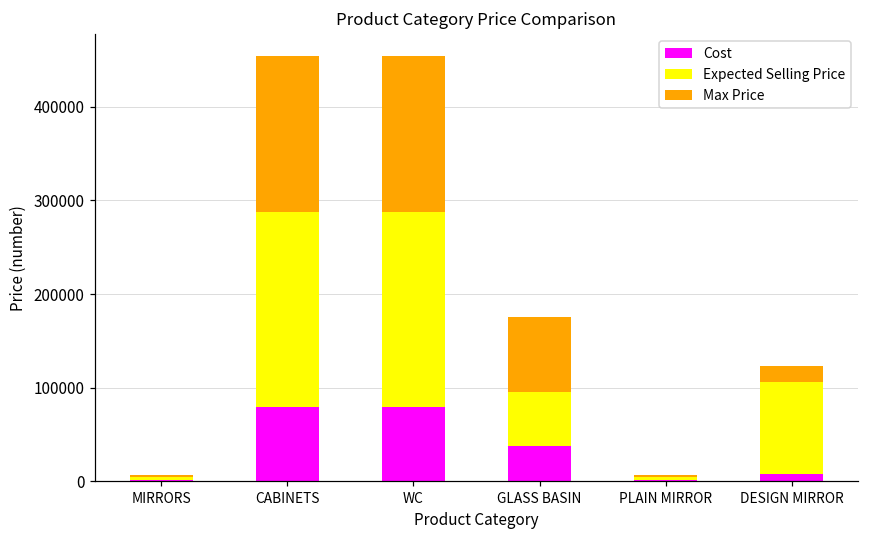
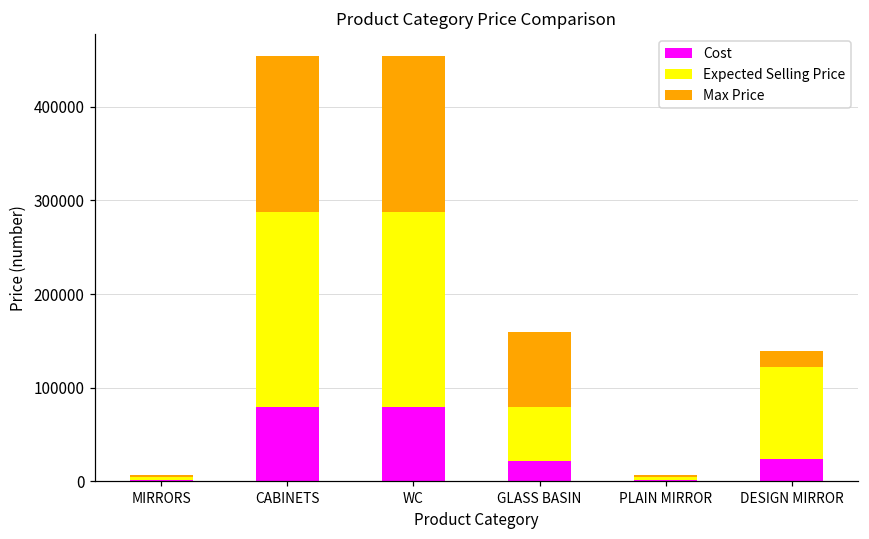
Cost, GLASS BASIN: 40000 -> 20000
Cost, DESIGN MIRROR: 10000 -> 20000
